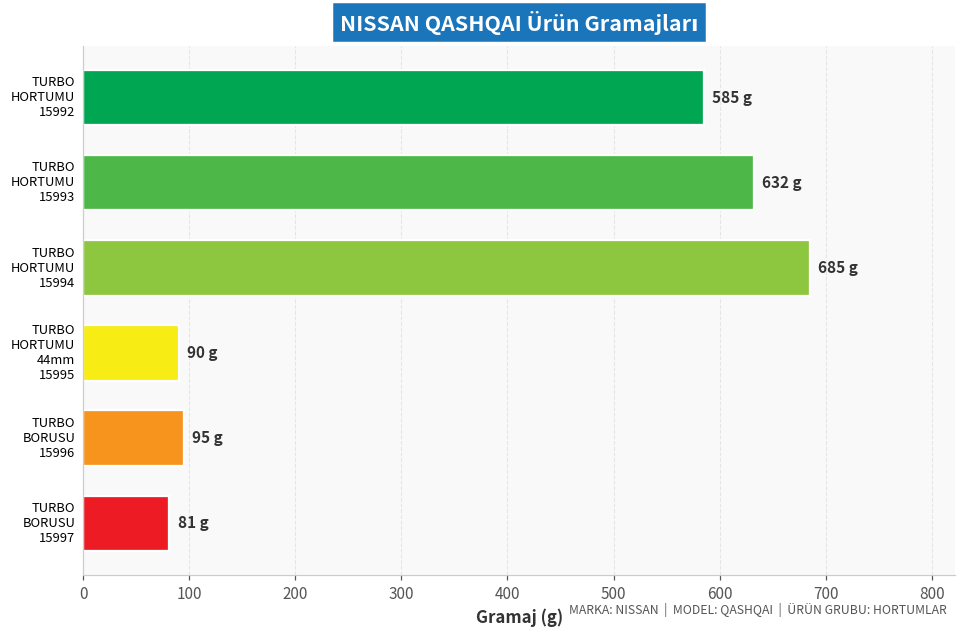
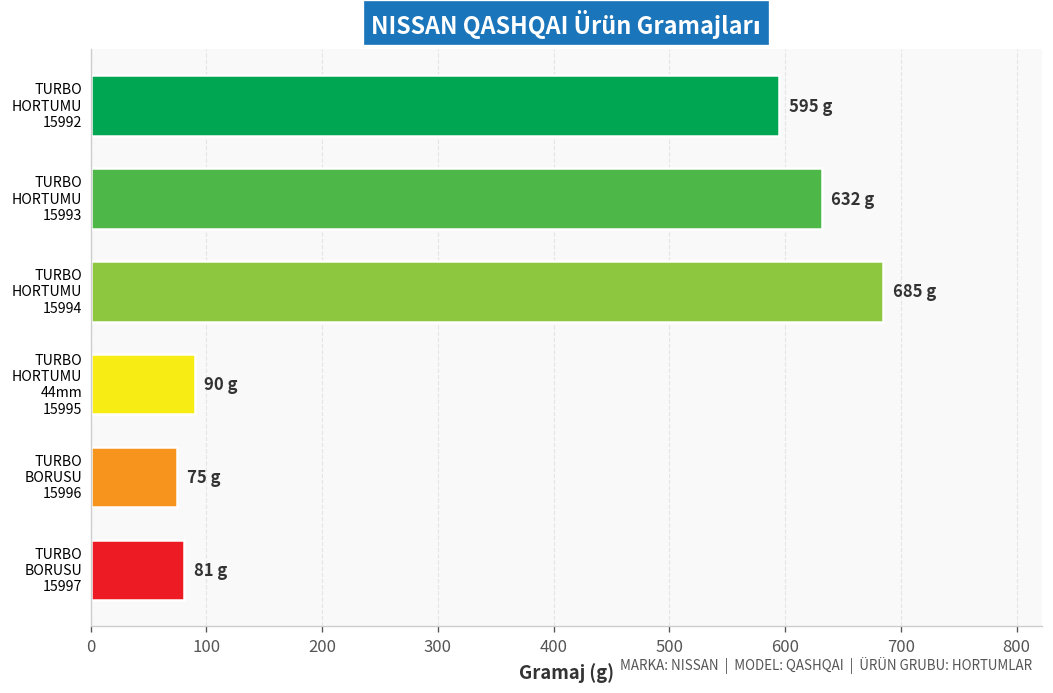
TURBO HORTUMU 15992: 585 -> 595
TURBO BORUSU 15996: 95 -> 75
